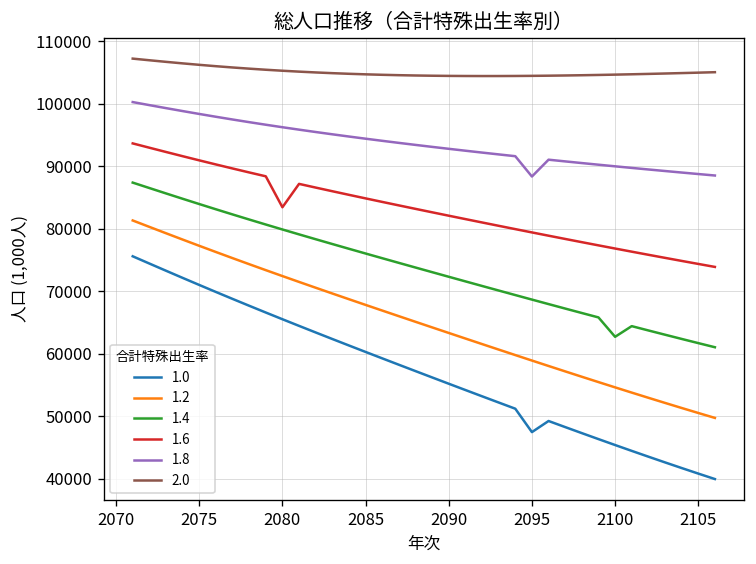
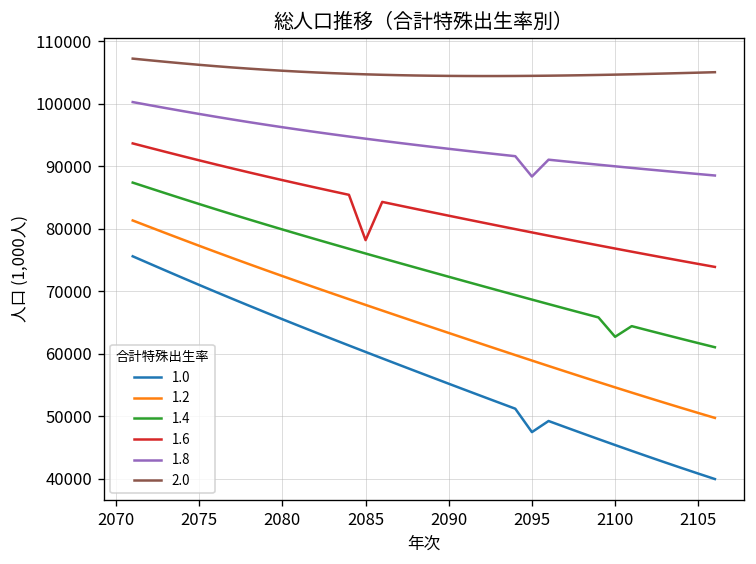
1.6, 2080: 83000 -> 88000
1.6, 2085: 85000 -> 78000
